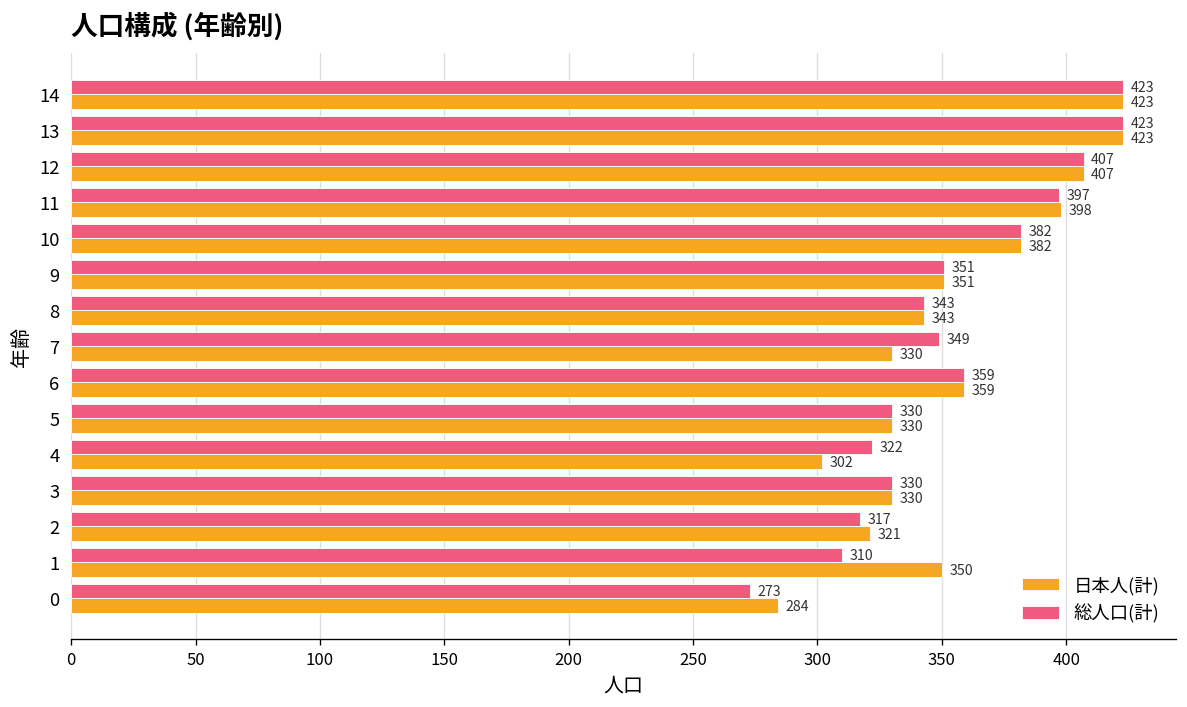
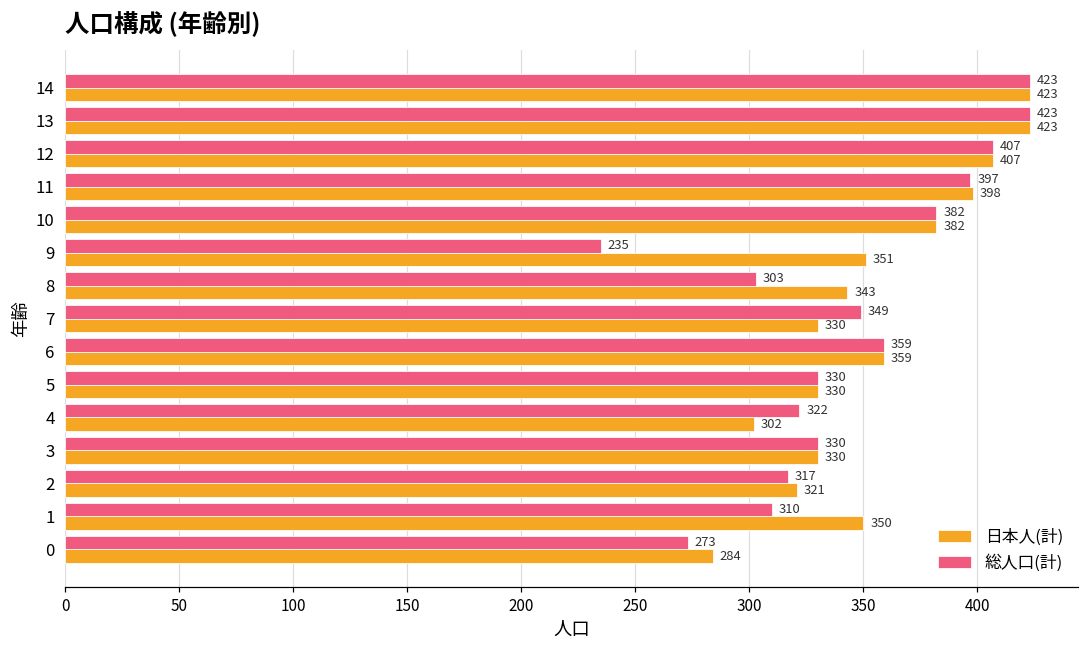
総人口(計), 9: 351 -> 235
総人口(計), 8: 343 -> 303
